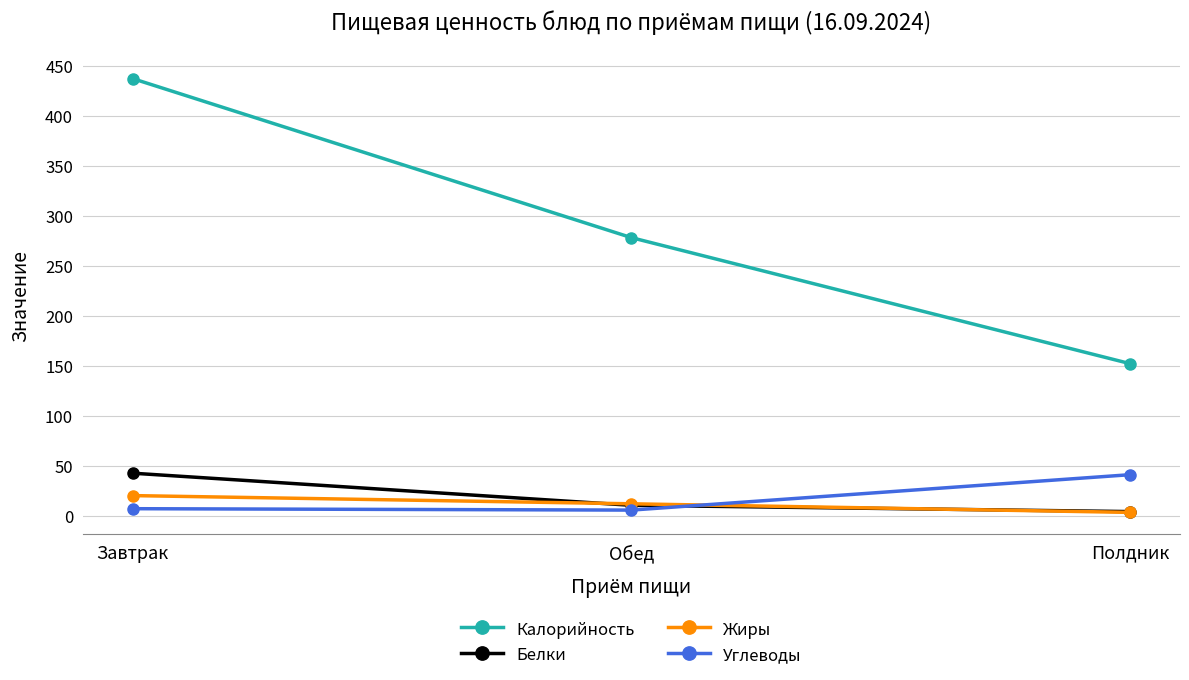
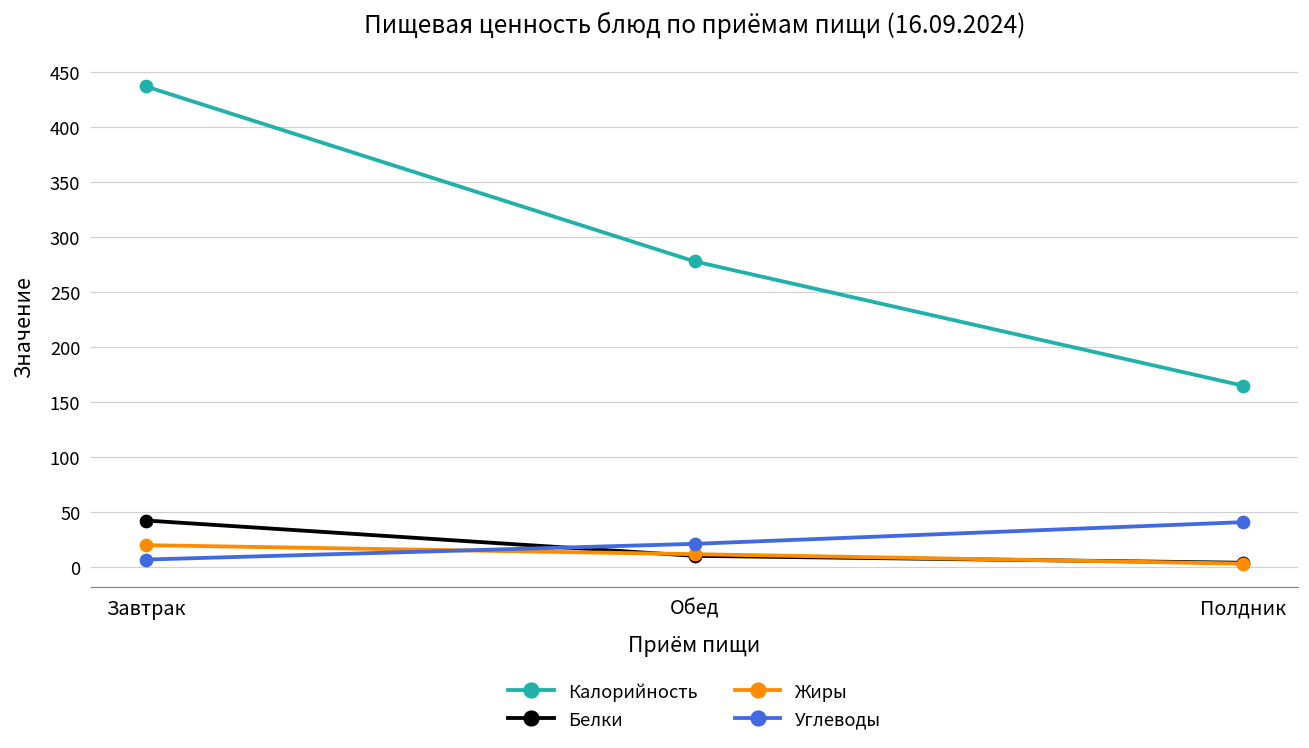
Углеводы, Обед: 6 -> 21
Калорийность, Полдник: 152 -> 165
